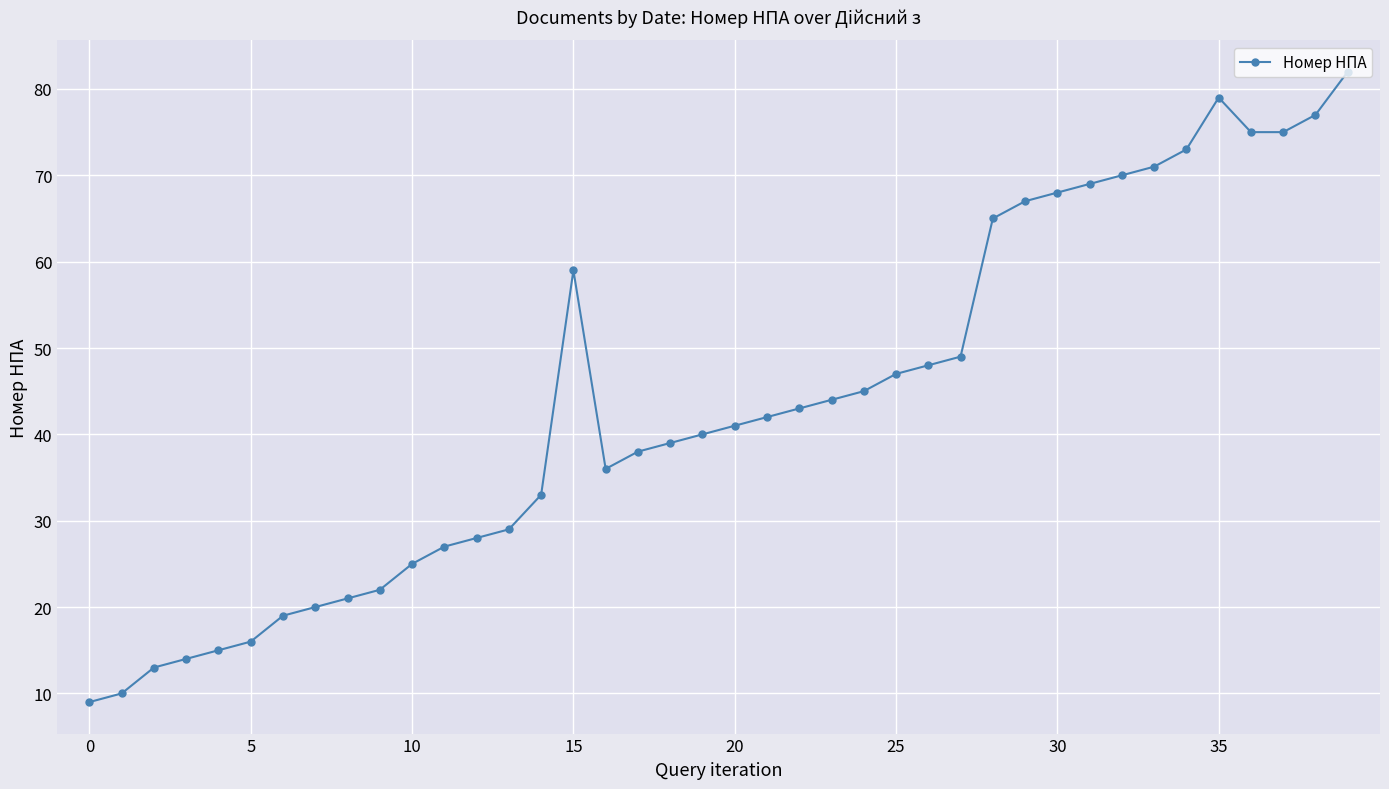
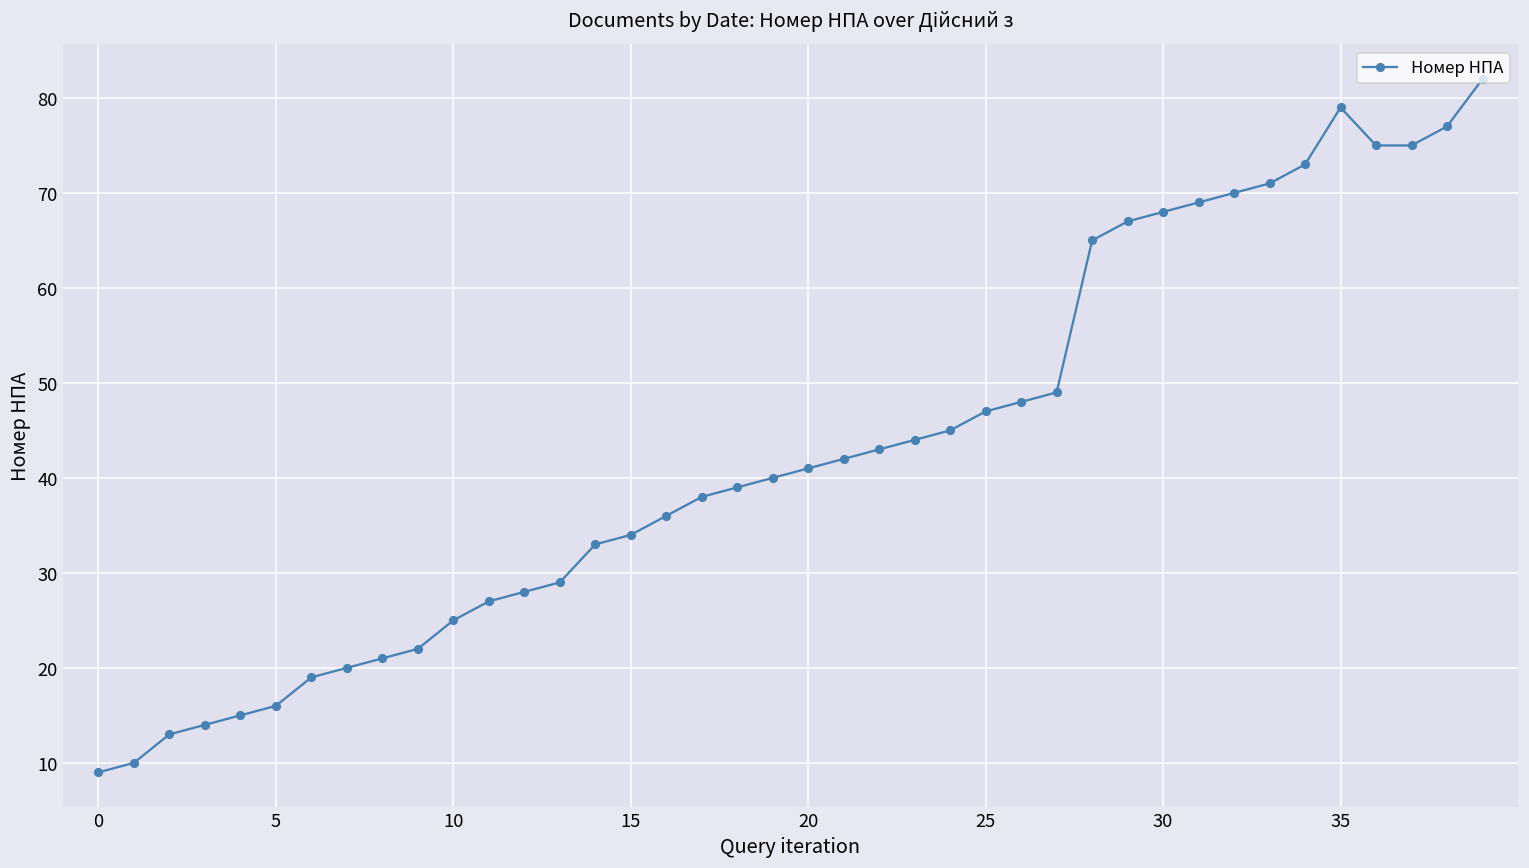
15: 59 -> 34
